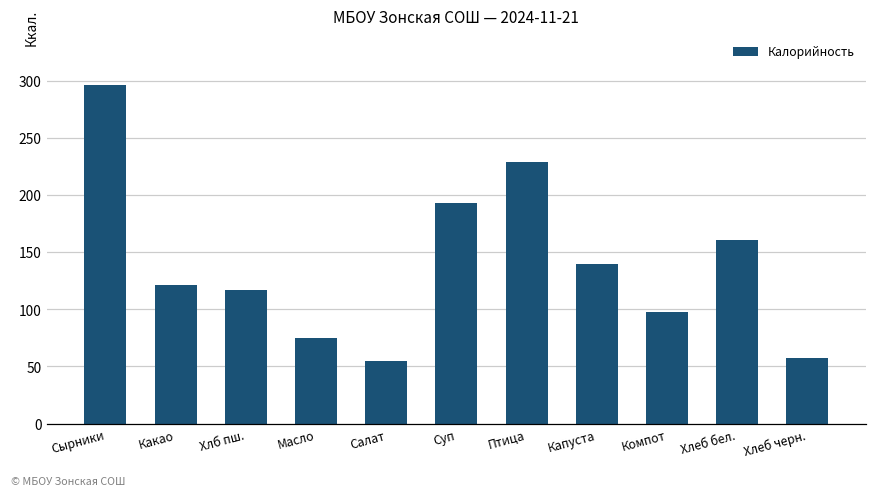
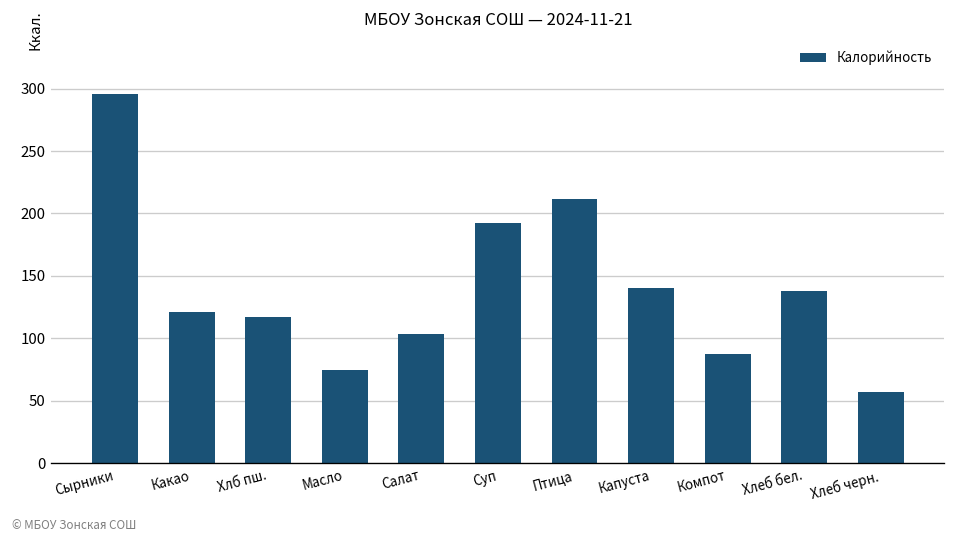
Салат: 54 -> 104
Птица: 229 -> 211
Компот: 98 -> 88
Хлеб бел.: 161 -> 138
